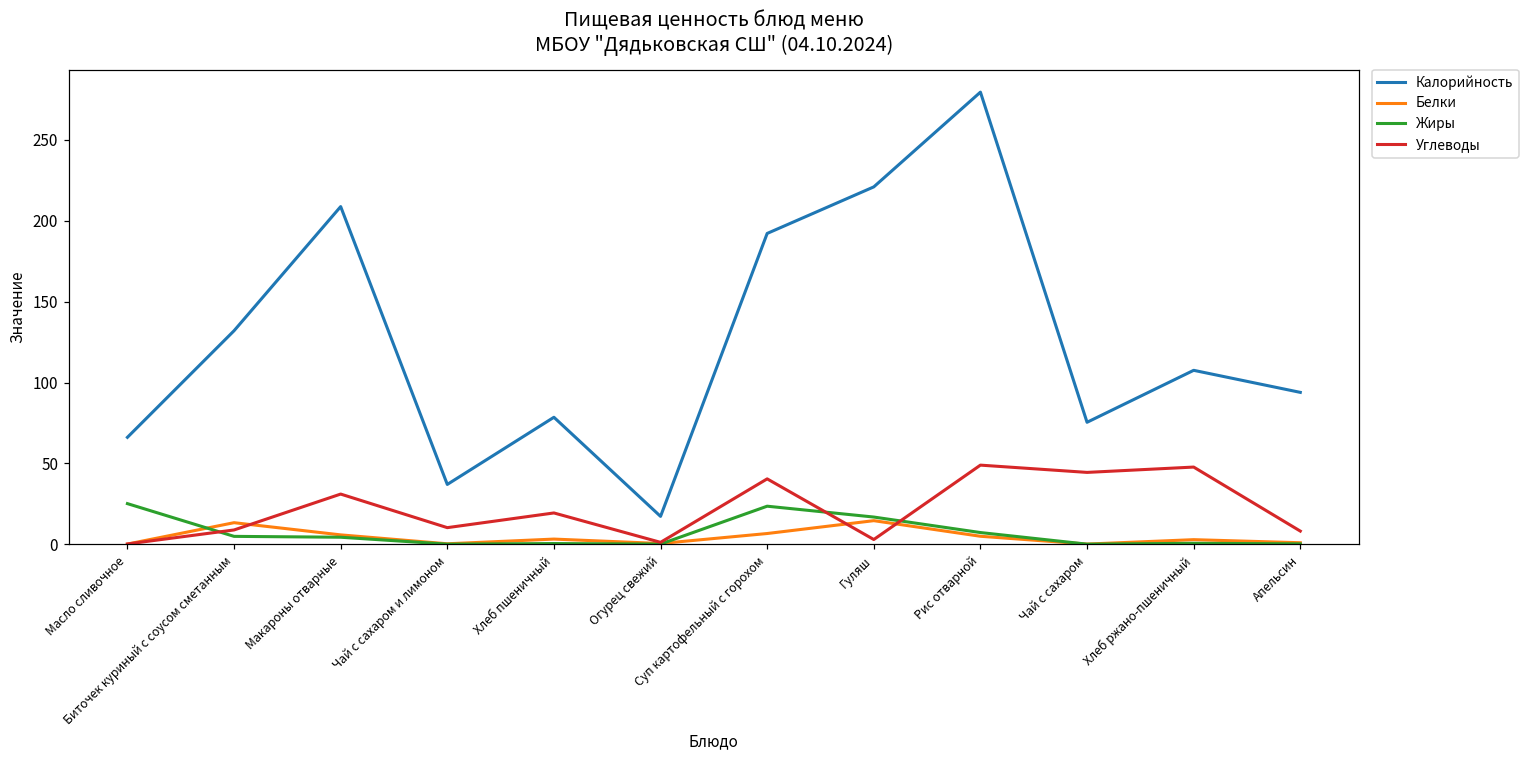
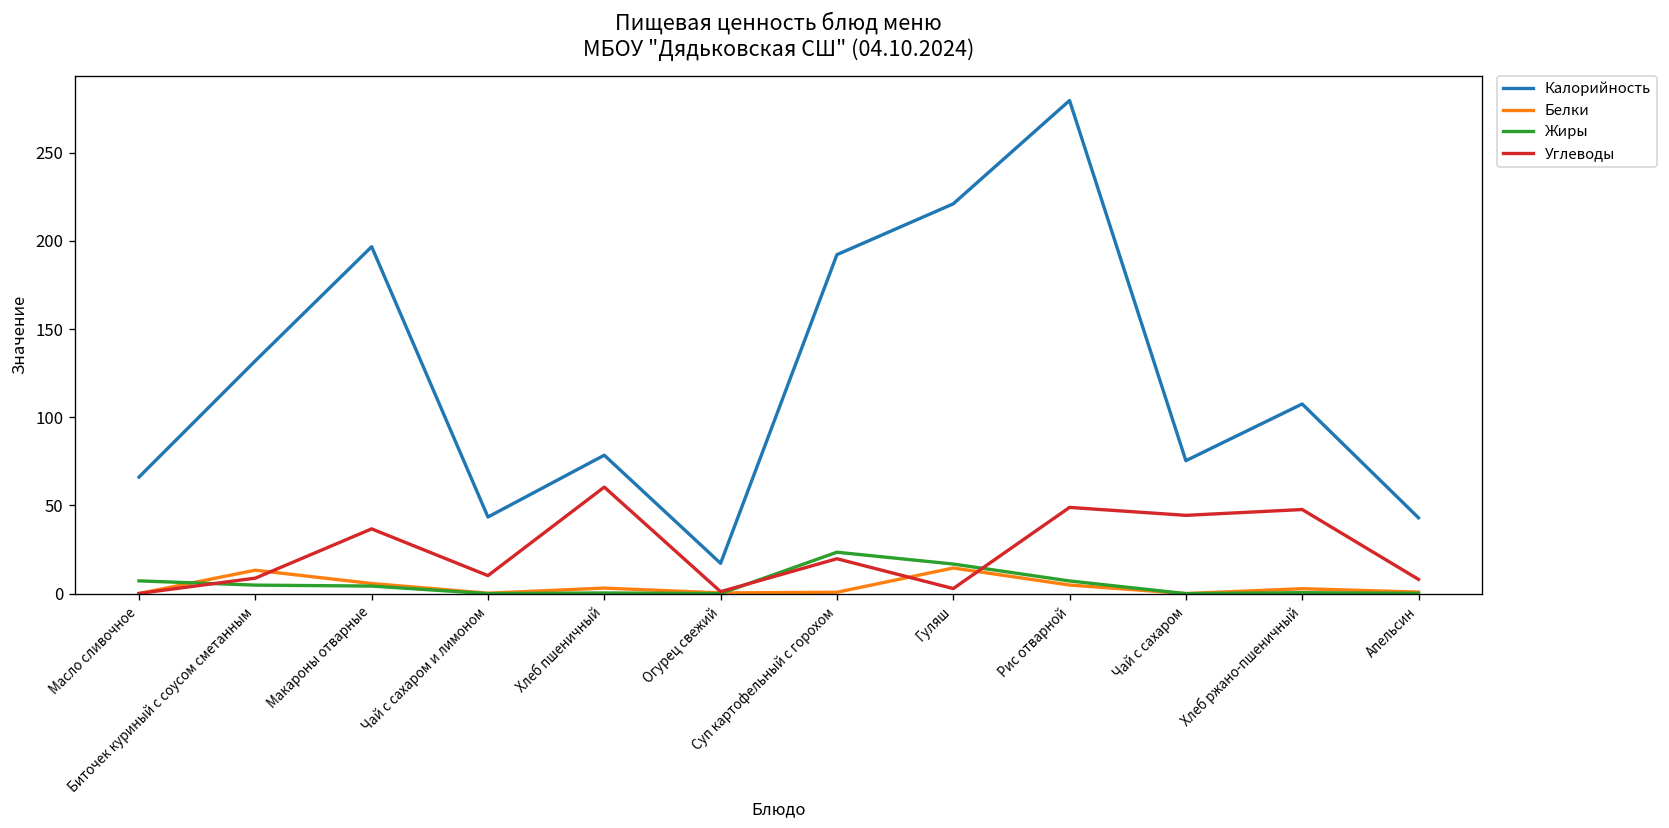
Жиры, Масло сливочное: 25 -> 7
Калорийность, Макароны отварные: 209 -> 197
Углеводы, Макароны отварные: 31 -> 37
Калорийность, Чай с сахаром и лимоном: 37 -> 43
Углеводы, Хлеб пшеничный: 19 -> 60
Белки, Суп картофельный с горохом: 7 -> 1
Углеводы, Суп картофельный с горохом: 40 -> 20
Калорийность, Апельсин: 94 -> 43
